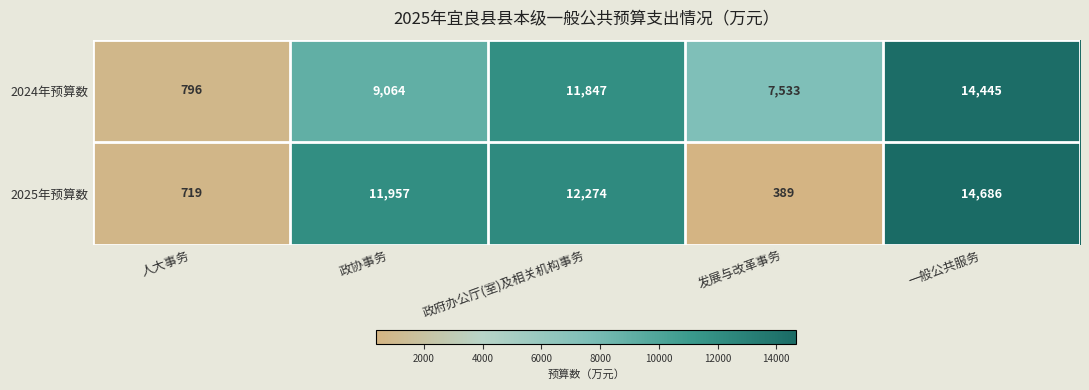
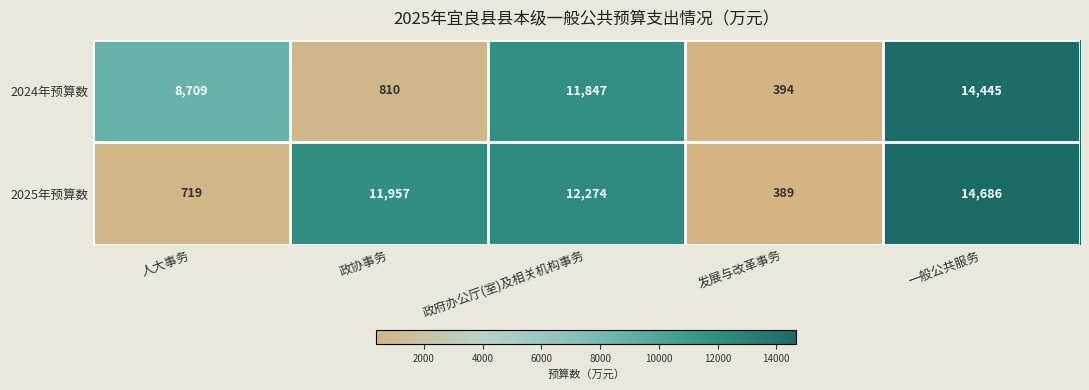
2024年预算数, 人大事务: 796 -> 8,709
2024年预算数, 政协事务: 9,064 -> 810
2024年预算数, 发展与改革事务: 7,533 -> 394
